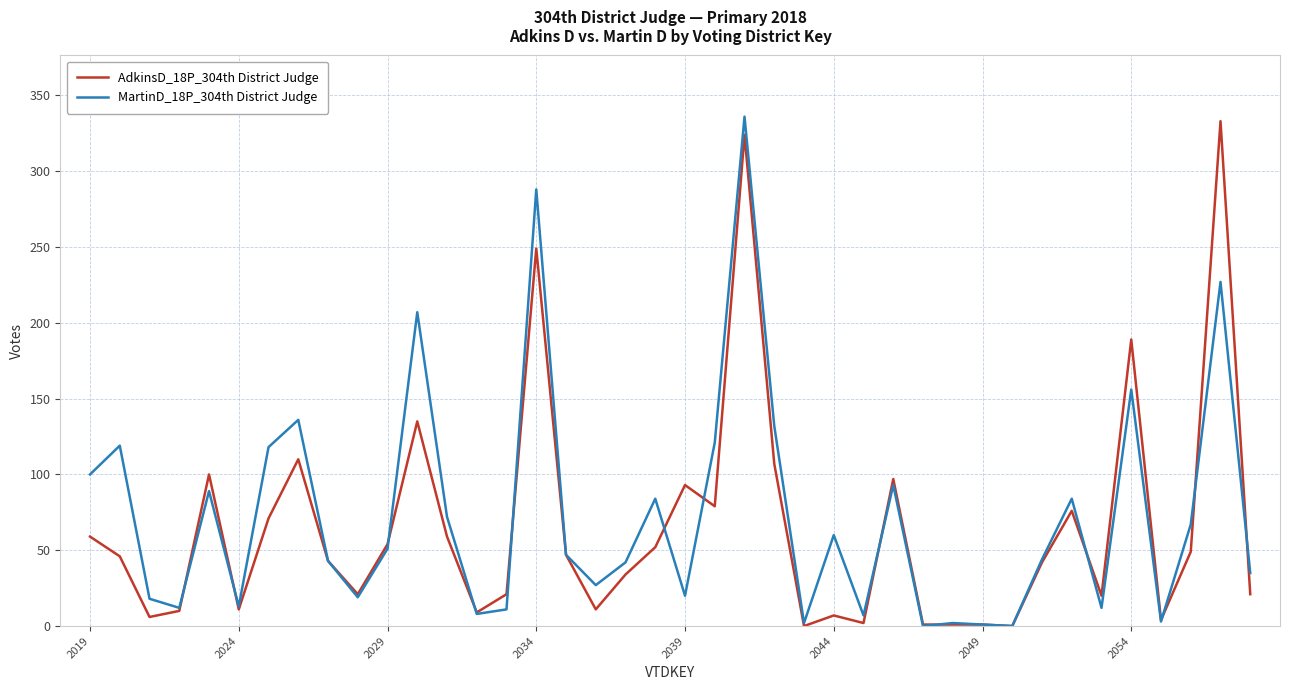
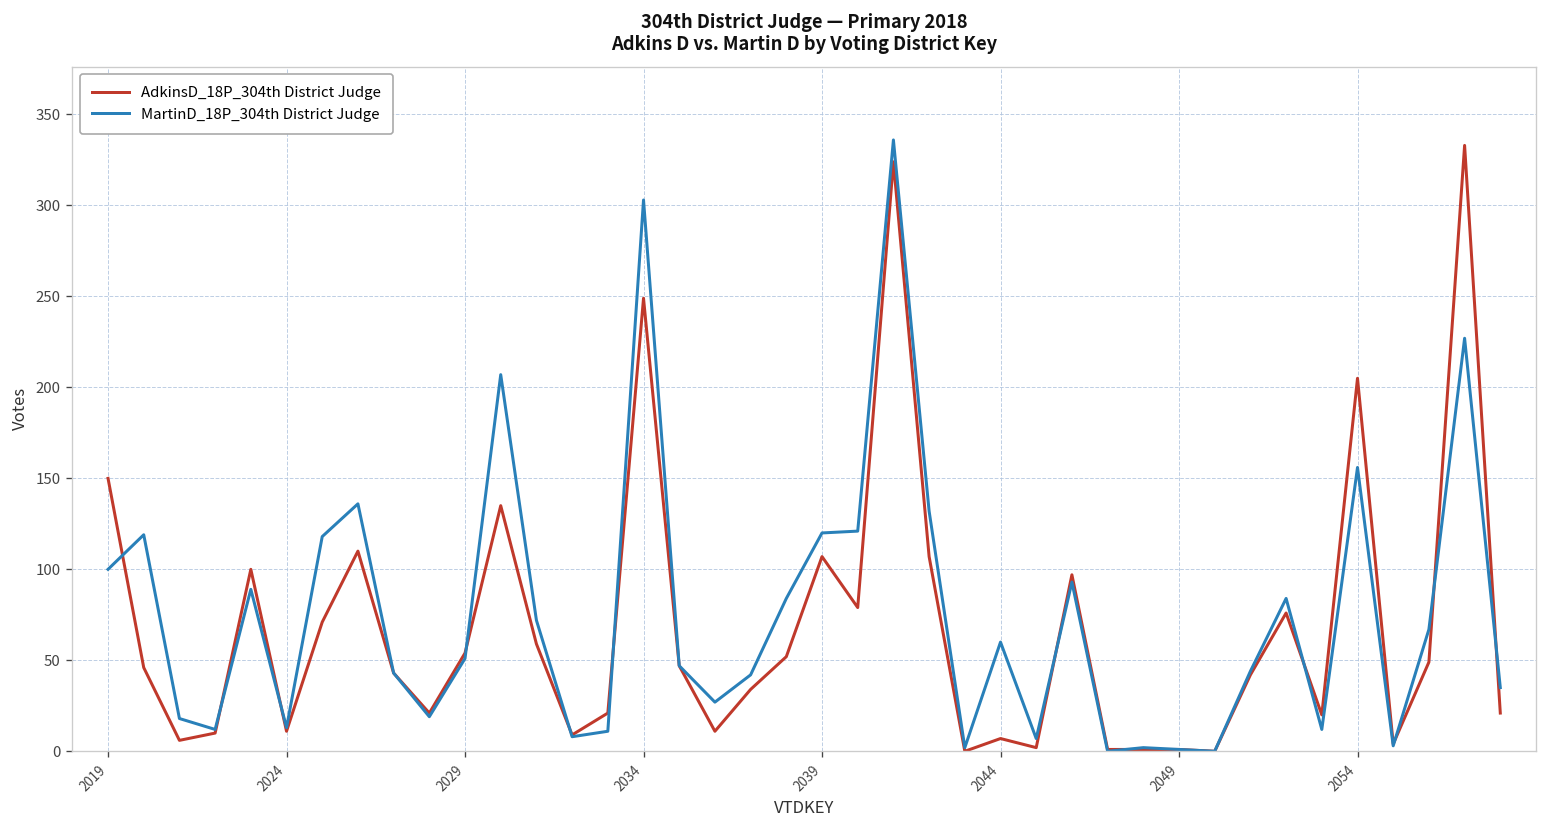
AdkinsD_18P_304th District Judge, 2019: 59 -> 150
MartinD_18P_304th District Judge, 2034: 288 -> 303
AdkinsD_18P_304th District Judge, 2039: 93 -> 107
MartinD_18P_304th District Judge, 2039: 20 -> 120
AdkinsD_18P_304th District Judge, 2054: 189 -> 205
